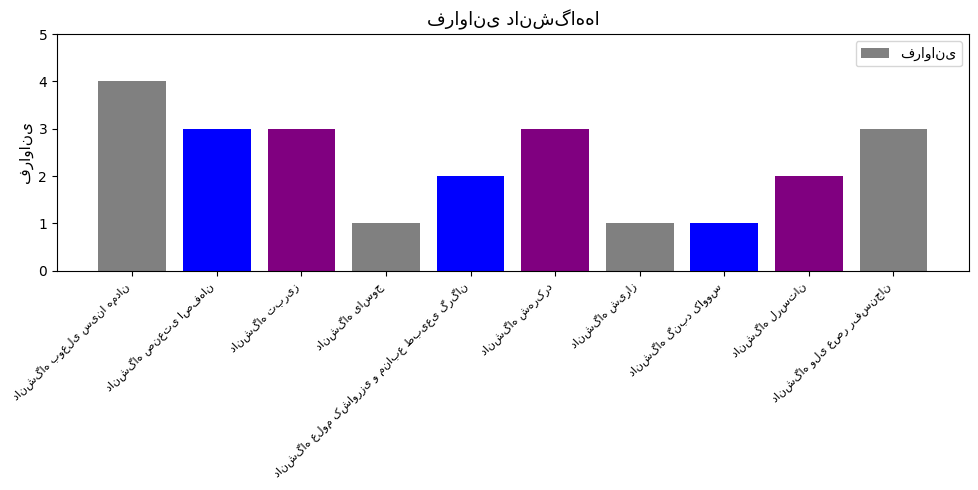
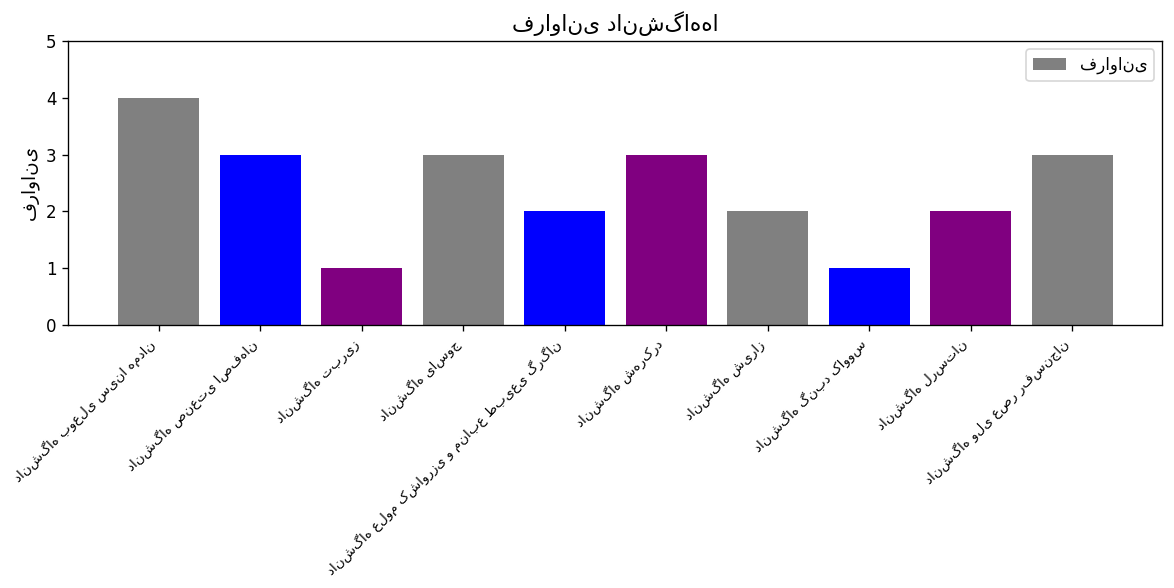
دانشگاه تبریز: 3 -> 1
دانشگاه یاسوج: 1 -> 3
دانشگاه شیراز: 1 -> 2
